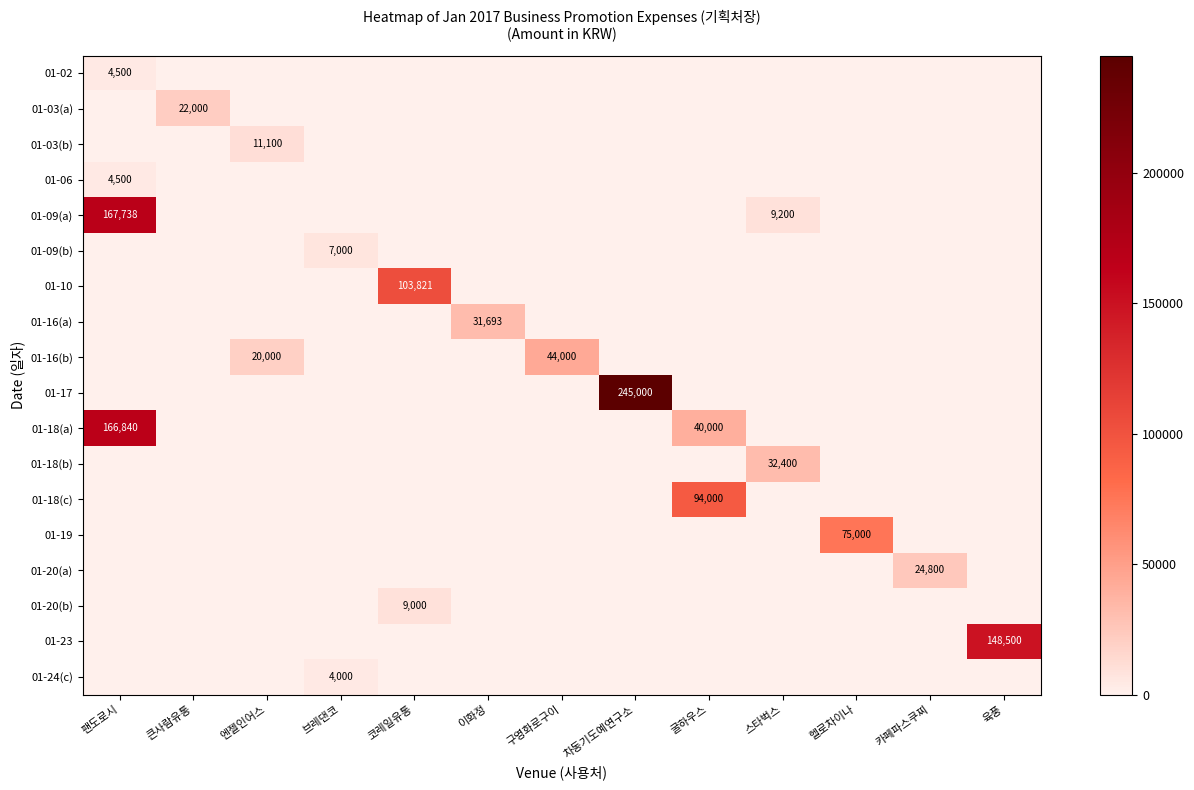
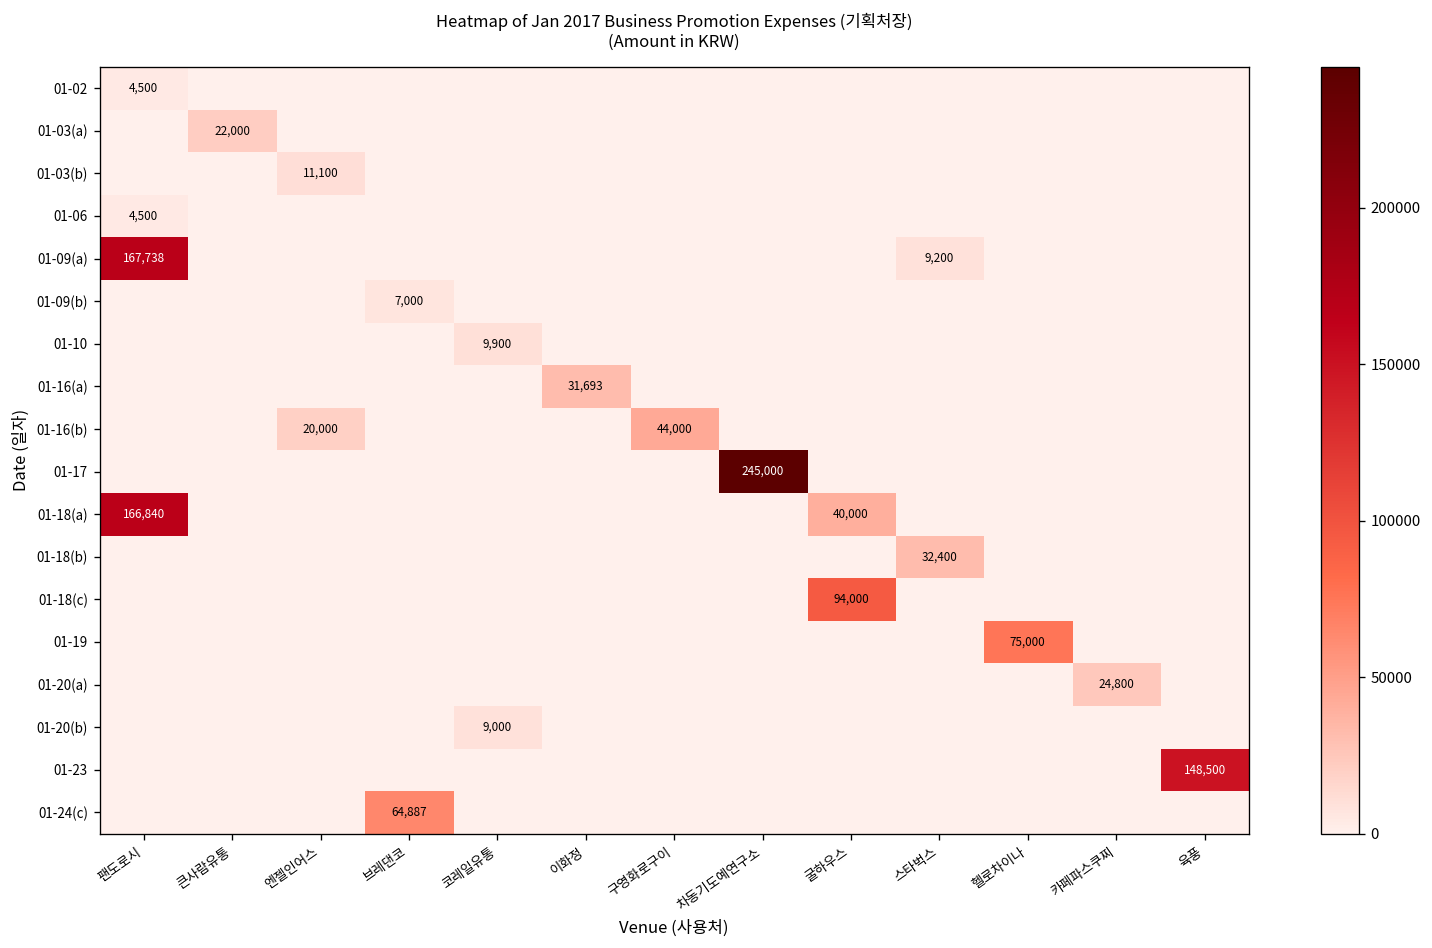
01-10, 코레일유통: 103,821 -> 9,900
01-24(c), 브레댄코: 4,000 -> 64,887
